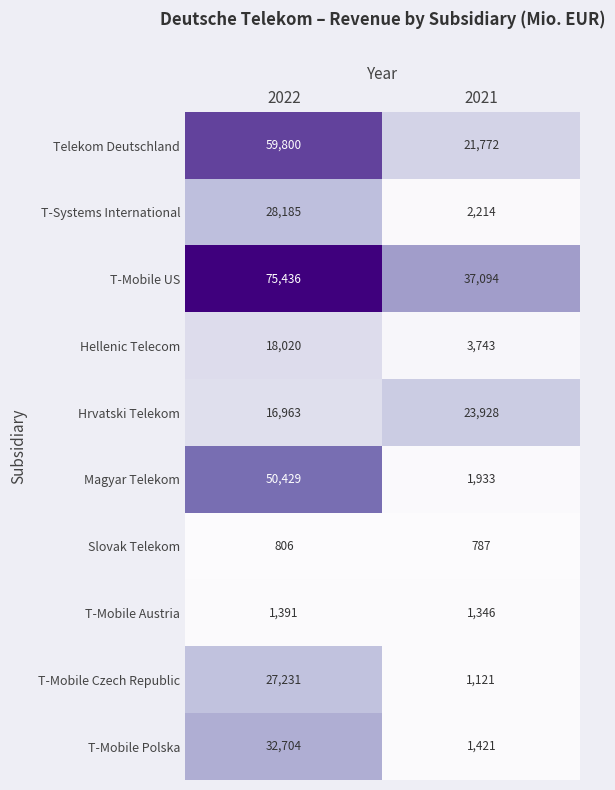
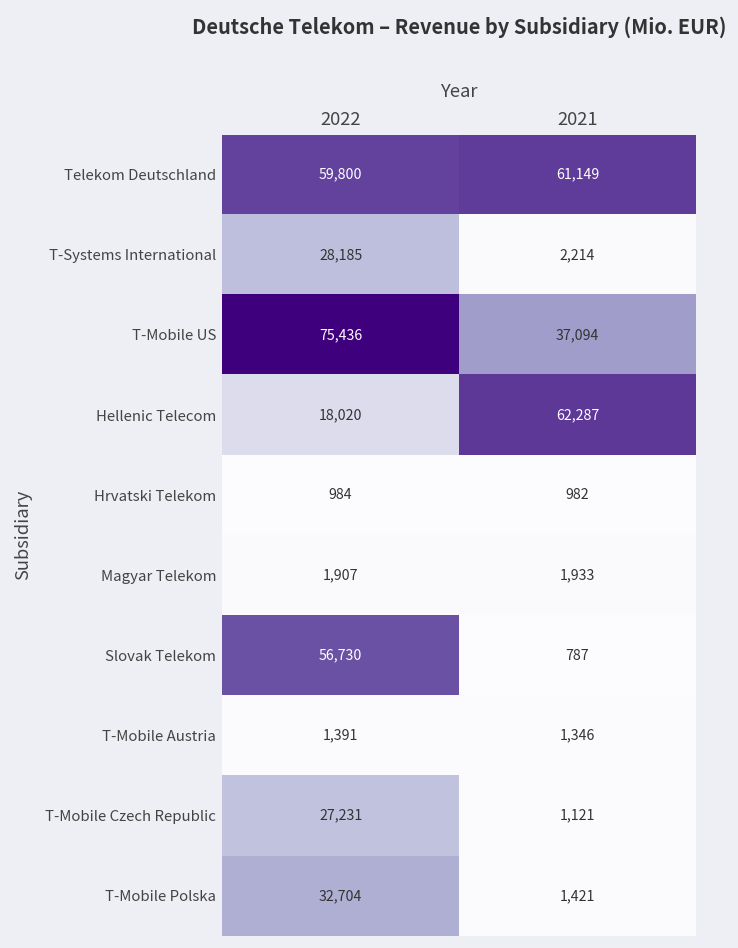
Telekom Deutschland, 2021: 21,772 -> 61,149
Hellenic Telecom, 2021: 3,743 -> 62,287
Hrvatski Telekom, 2022: 16,963 -> 984
Hrvatski Telekom, 2021: 23,928 -> 982
Magyar Telekom, 2022: 50,429 -> 1,907
Slovak Telekom, 2022: 806 -> 56,730
